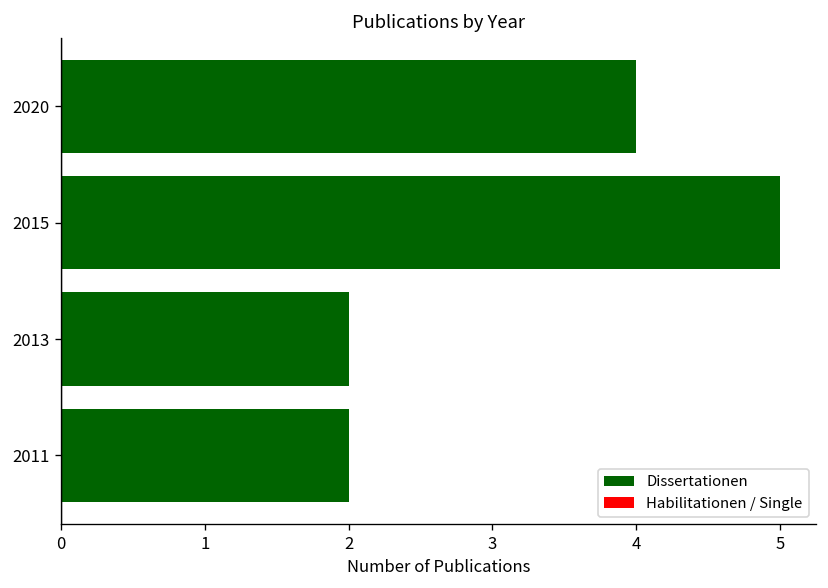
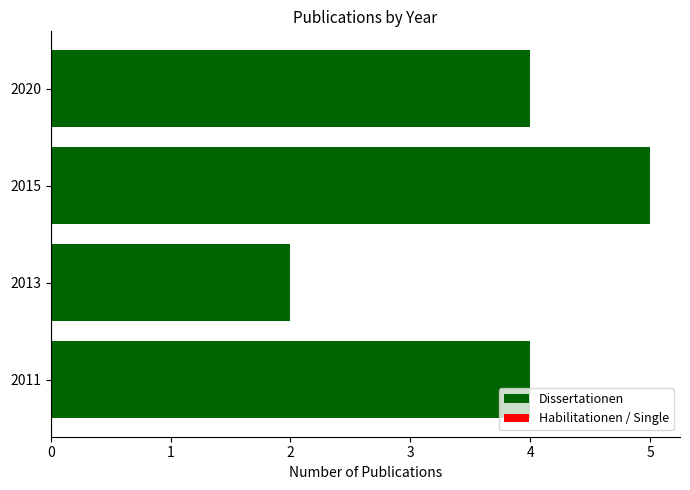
2011: 2 -> 4
